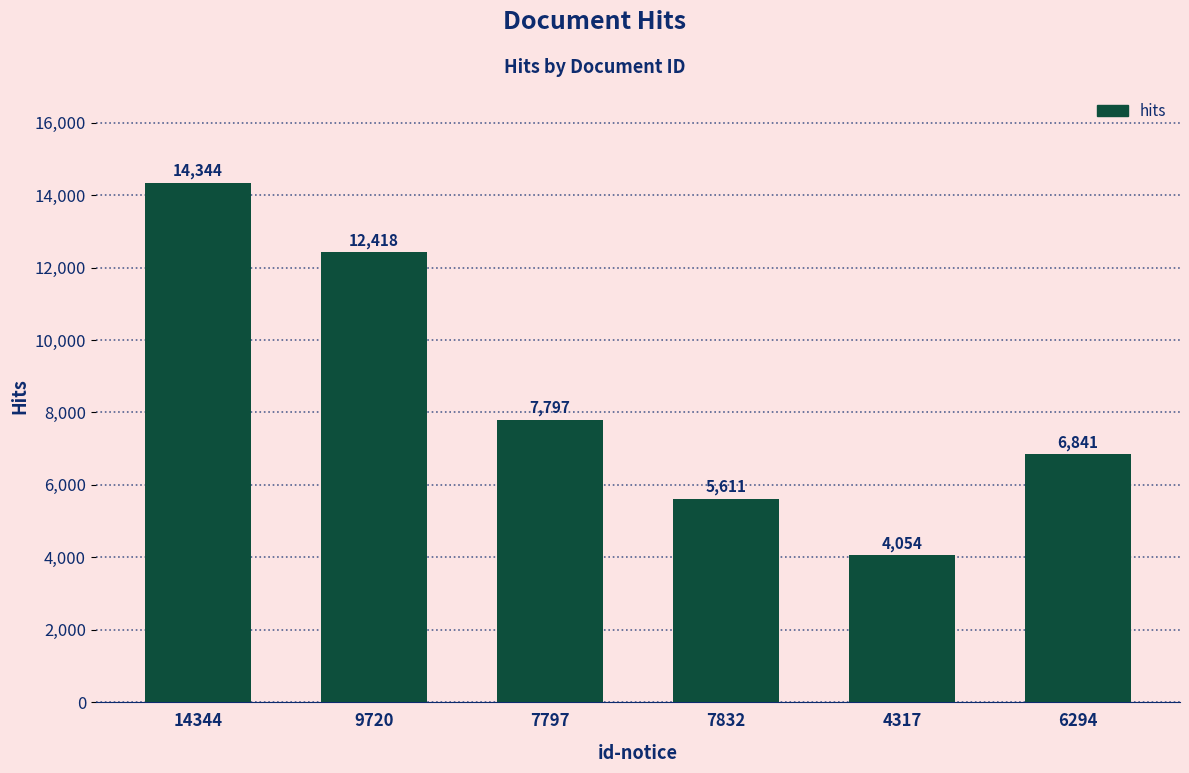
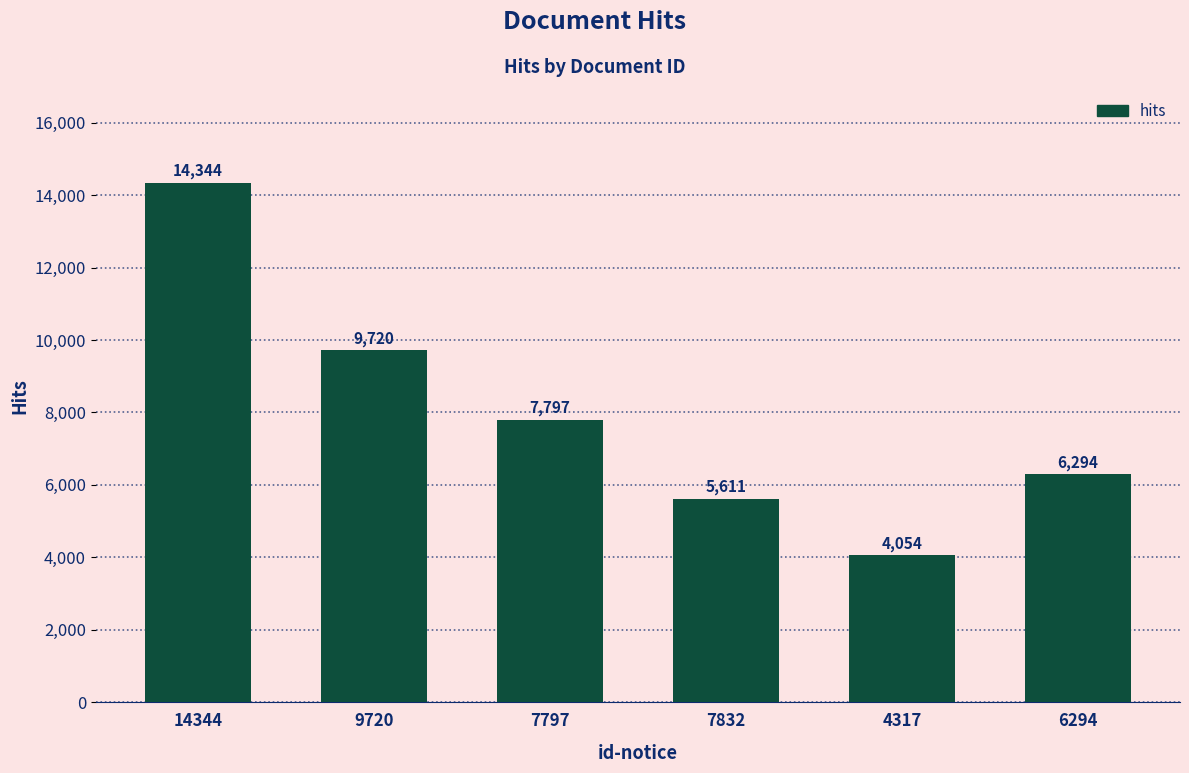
9720: 12,418 -> 9,720
6294: 6,841 -> 6,294
